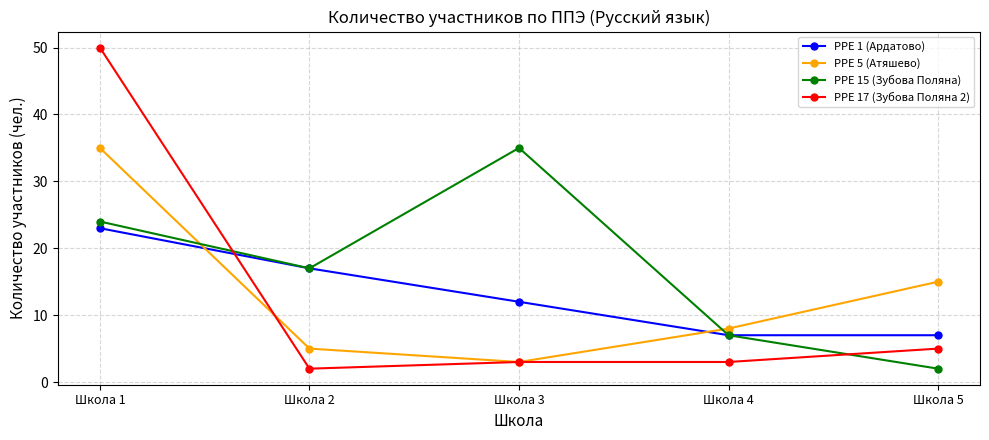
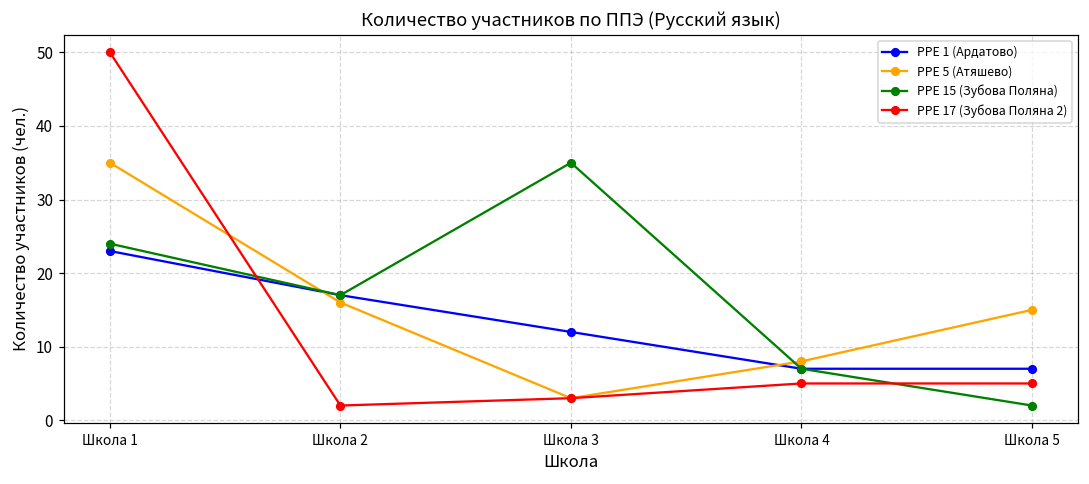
PPE 5 (Атяшево), Школа 2: 5 -> 16
PPE 17 (Зубова Поляна 2), Школа 4: 3 -> 5
